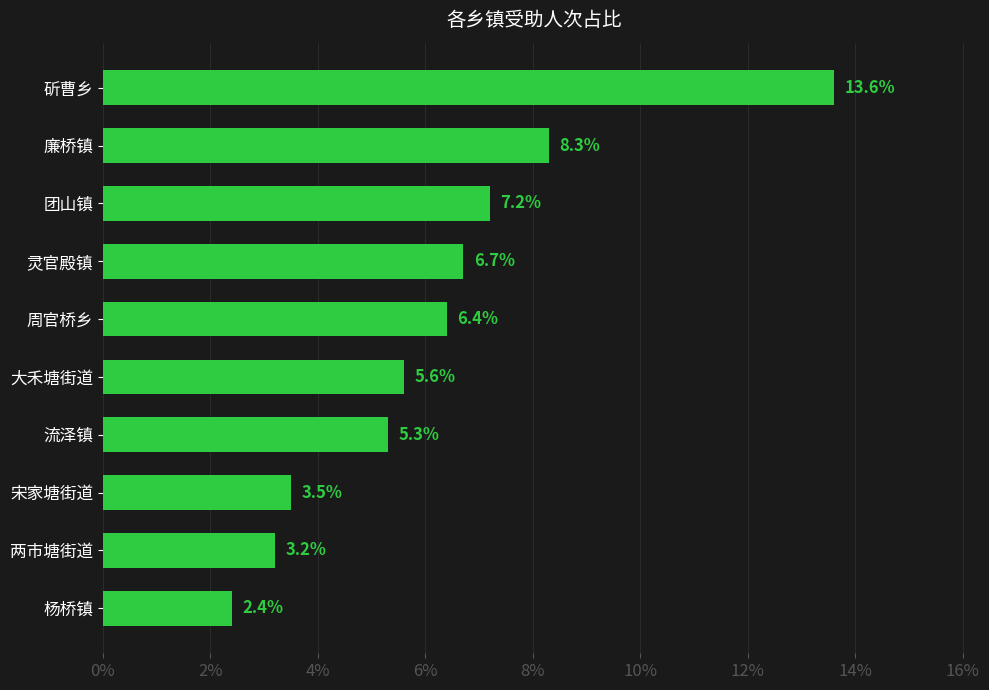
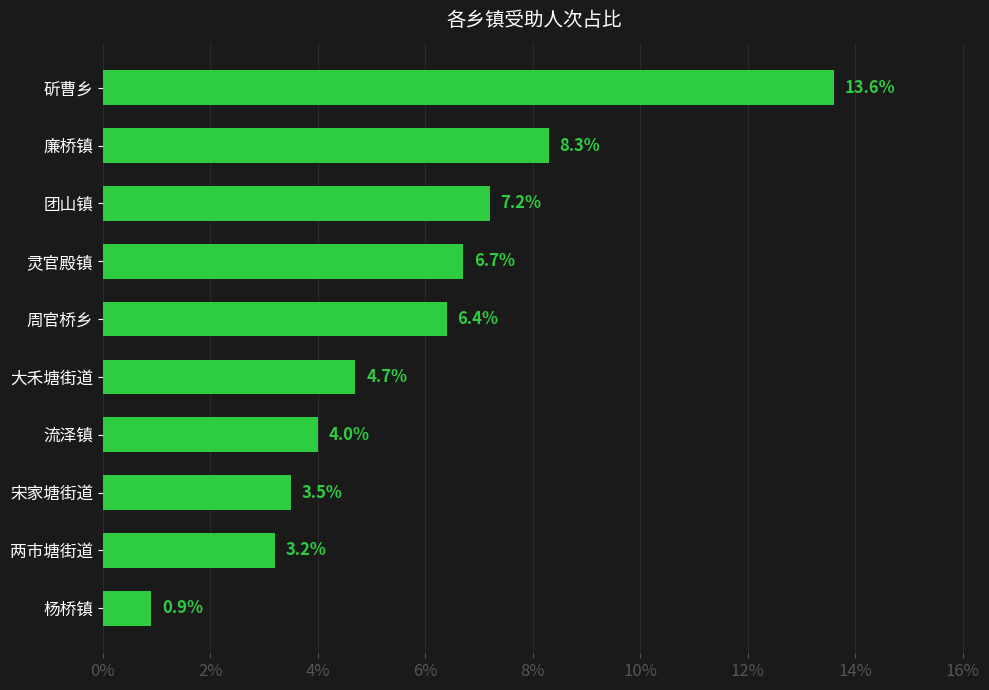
大禾塘街道: 5.6% -> 4.7%
流泽镇: 5.3% -> 4.0%
杨桥镇: 2.4% -> 0.9%
